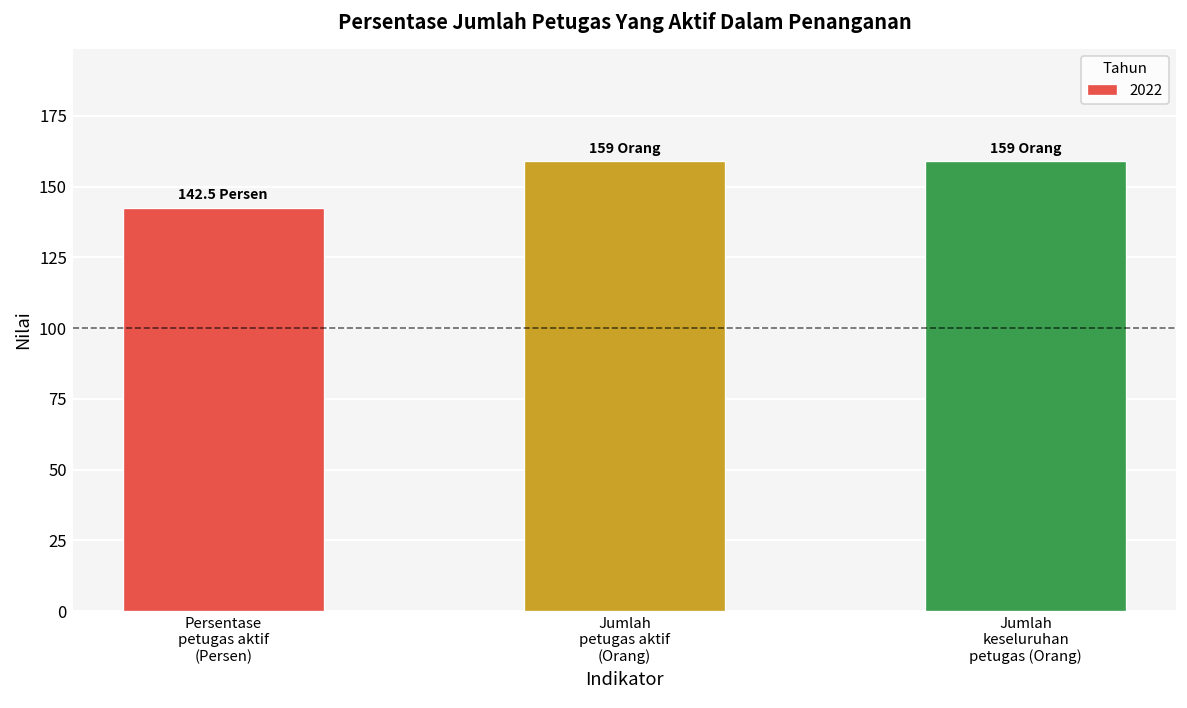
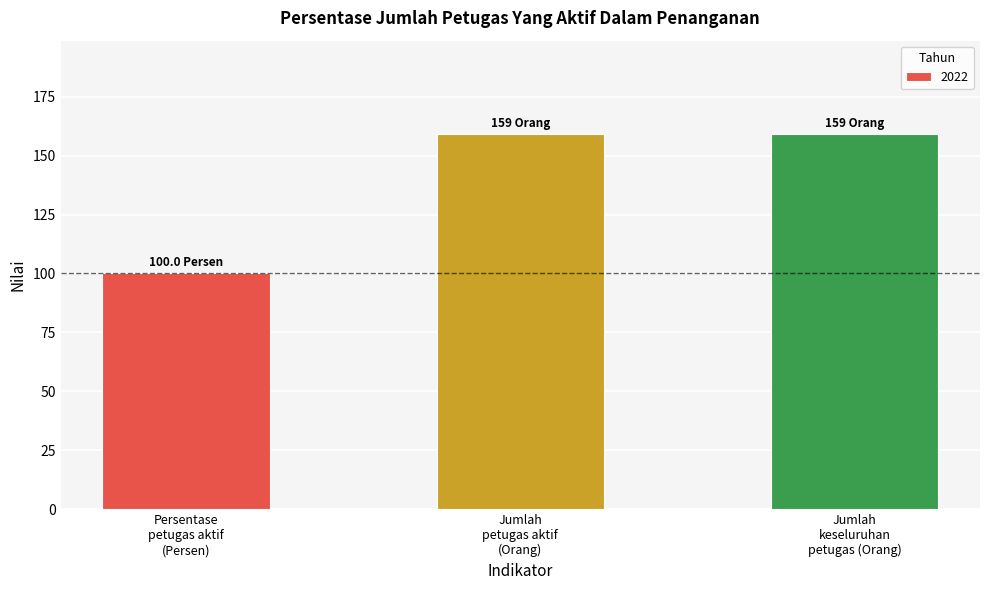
Persentase petugas aktif (Persen): 142.5 -> 100.0
